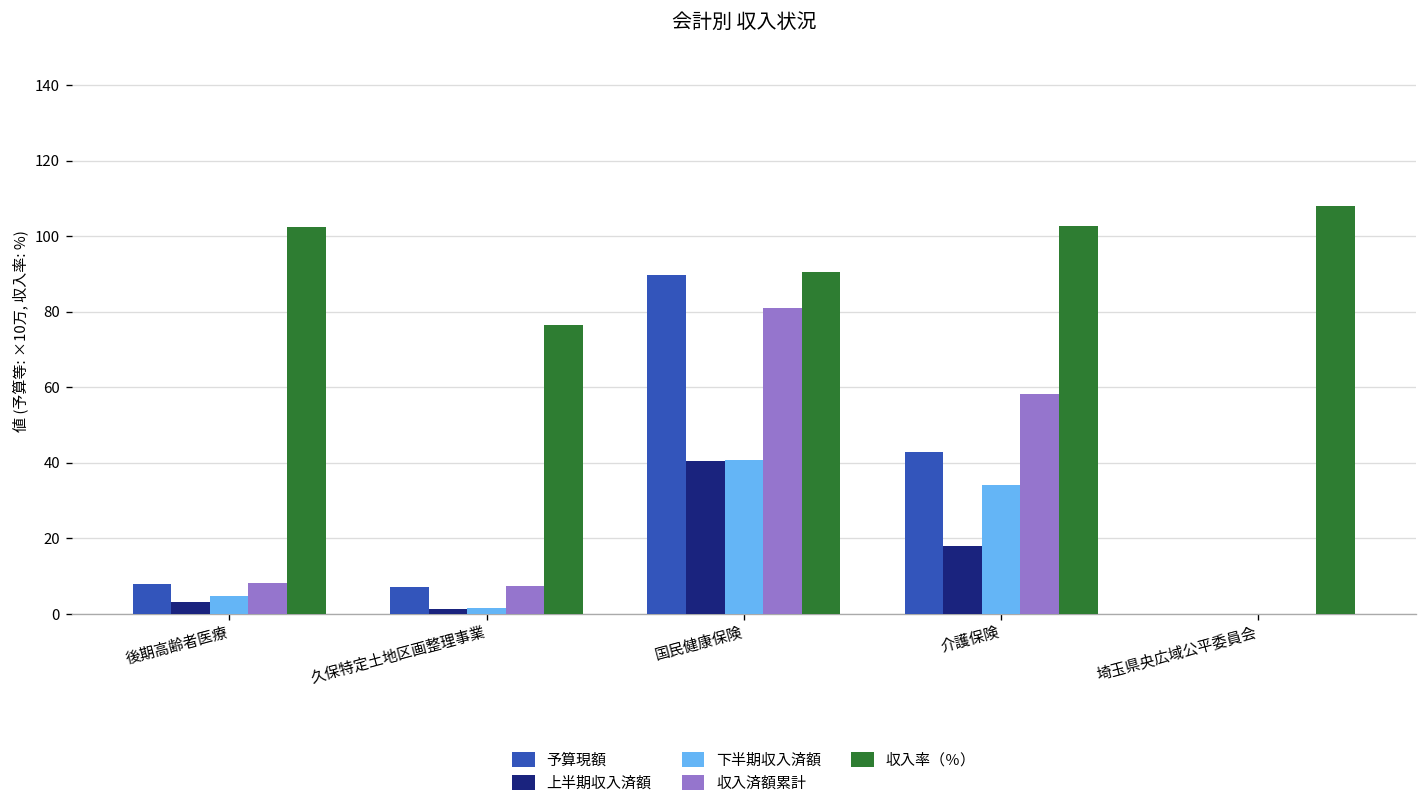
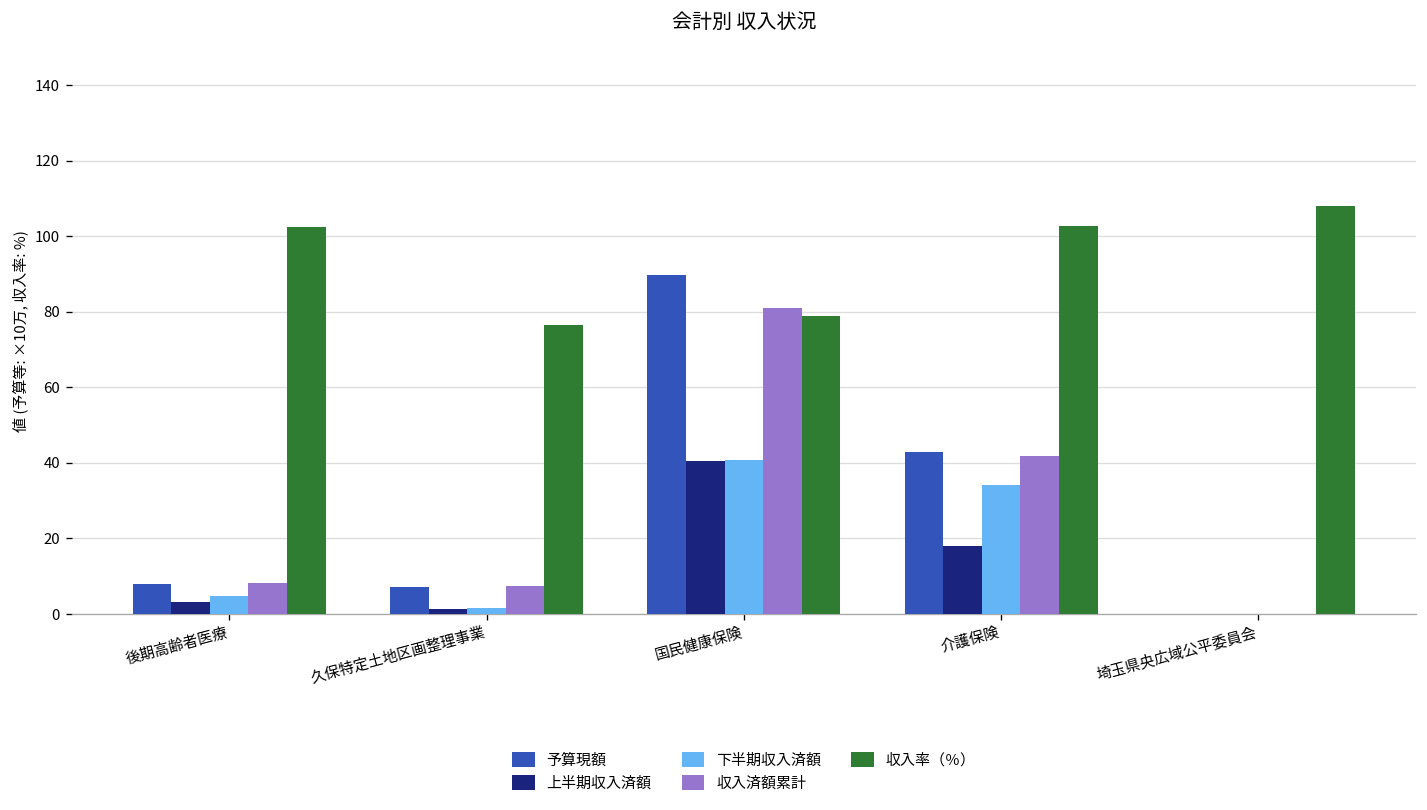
収入率（％）, 国民健康保険: 91 -> 79
収入済額累計, 介護保険: 58 -> 42
